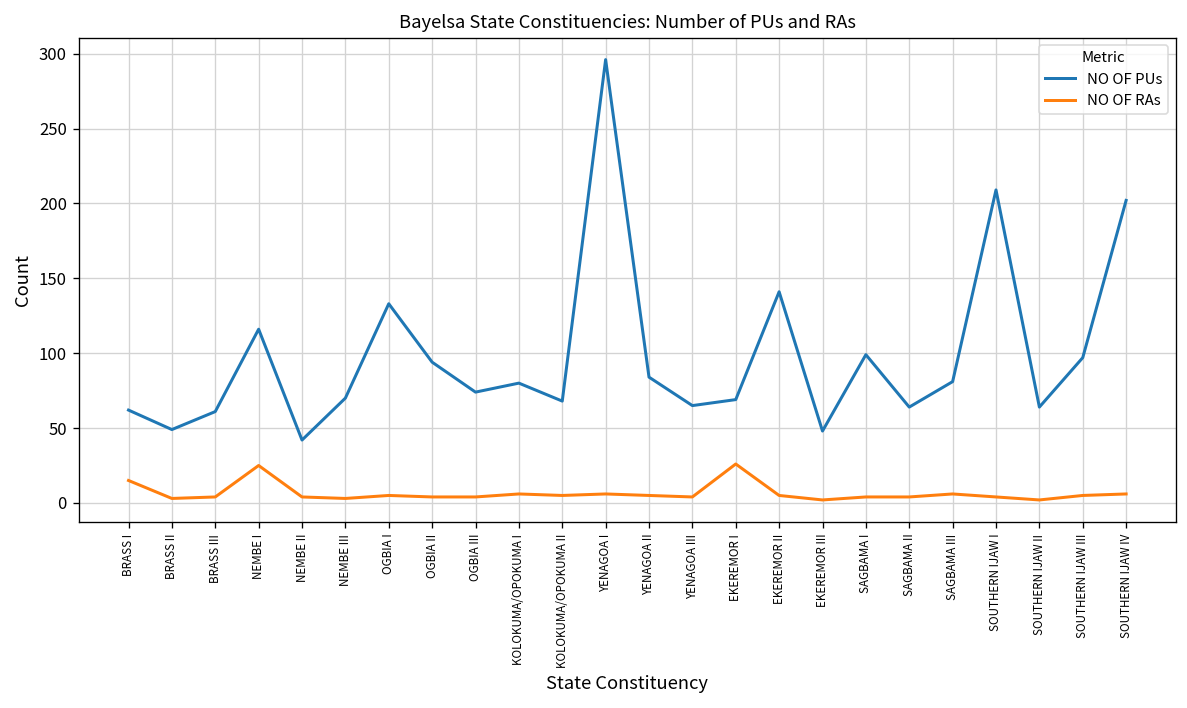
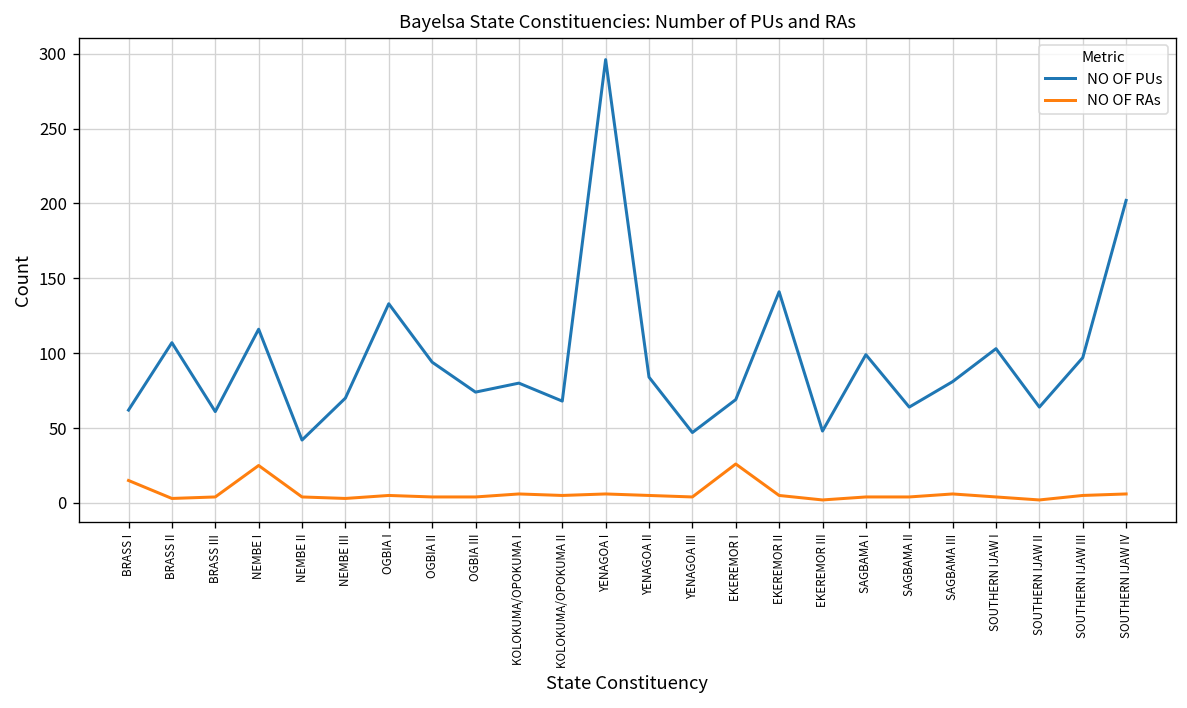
NO OF PUs, BRASS II: 49 -> 107
NO OF PUs, YENAGOA III: 65 -> 47
NO OF PUs, SOUTHERN IJAW I: 209 -> 103
